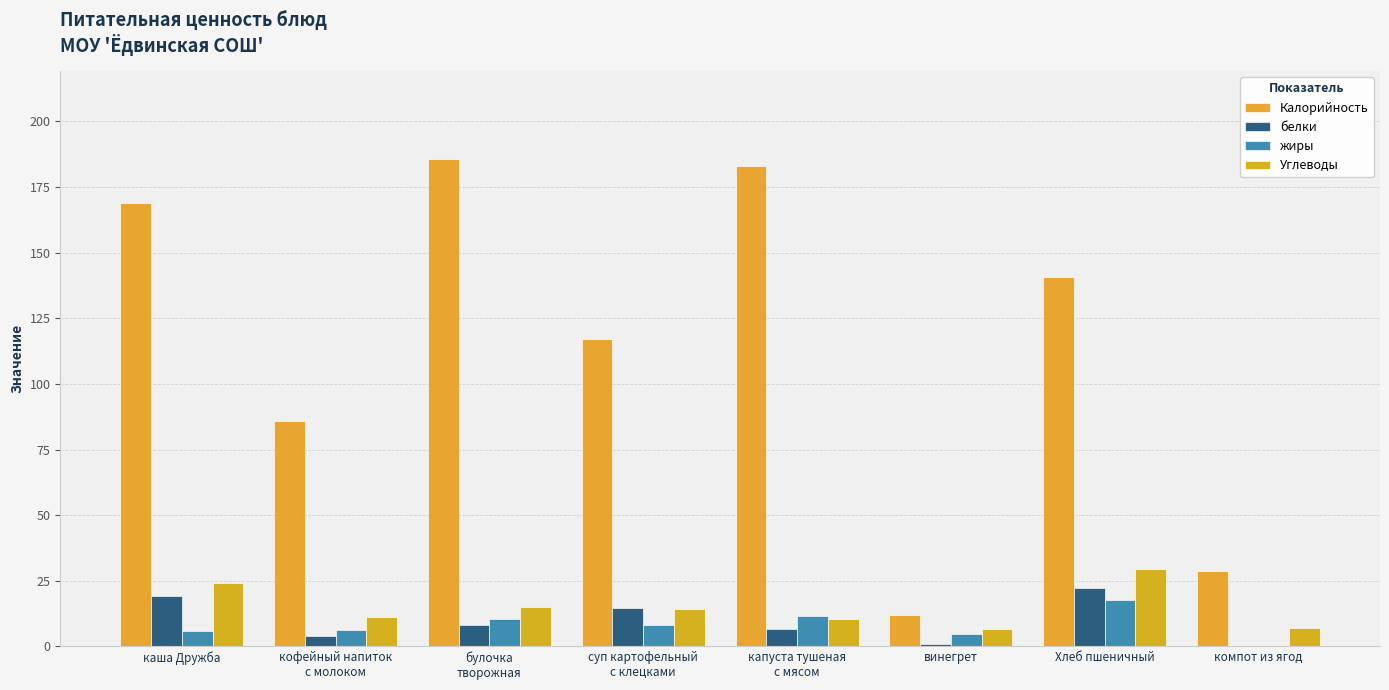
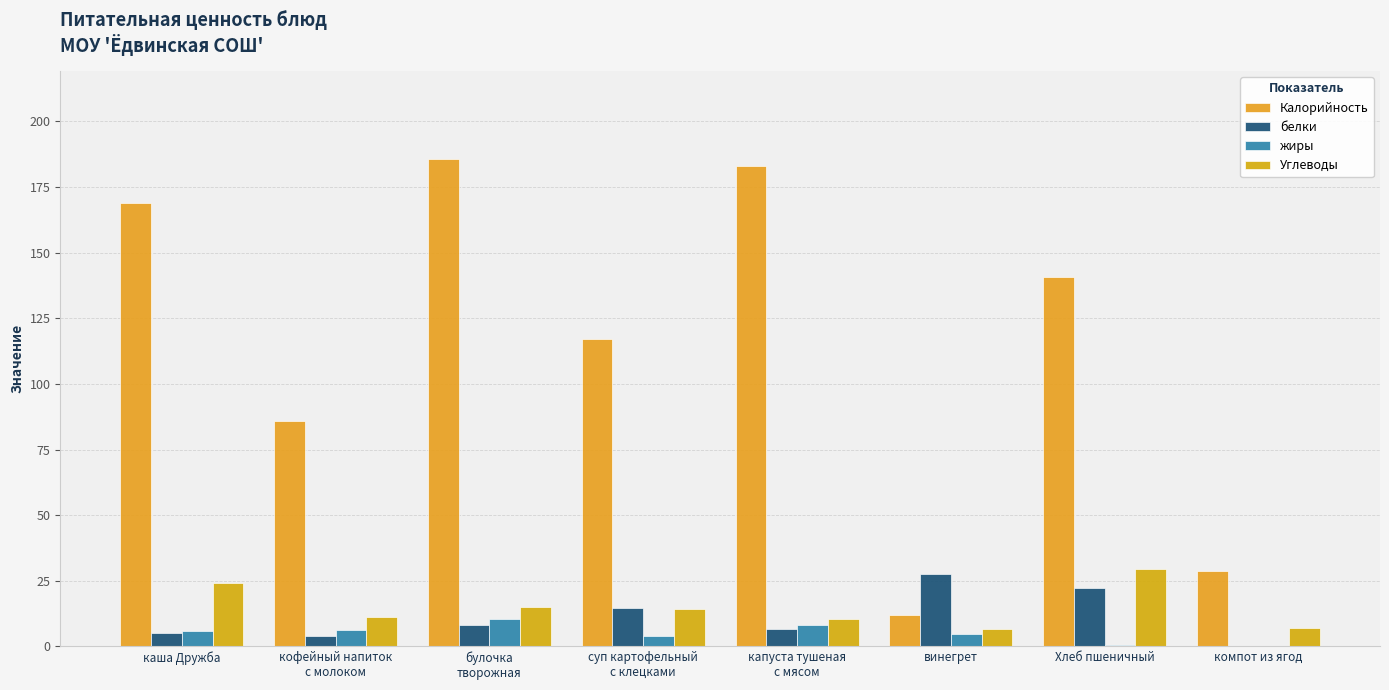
белки, каша Дружба: 19 -> 5
жиры, суп картофельный с клецками: 8 -> 4
жиры, капуста тушеная с мясом: 12 -> 8
белки, винегрет: 1 -> 28
жиры, Хлеб пшеничный: 18 -> 1
